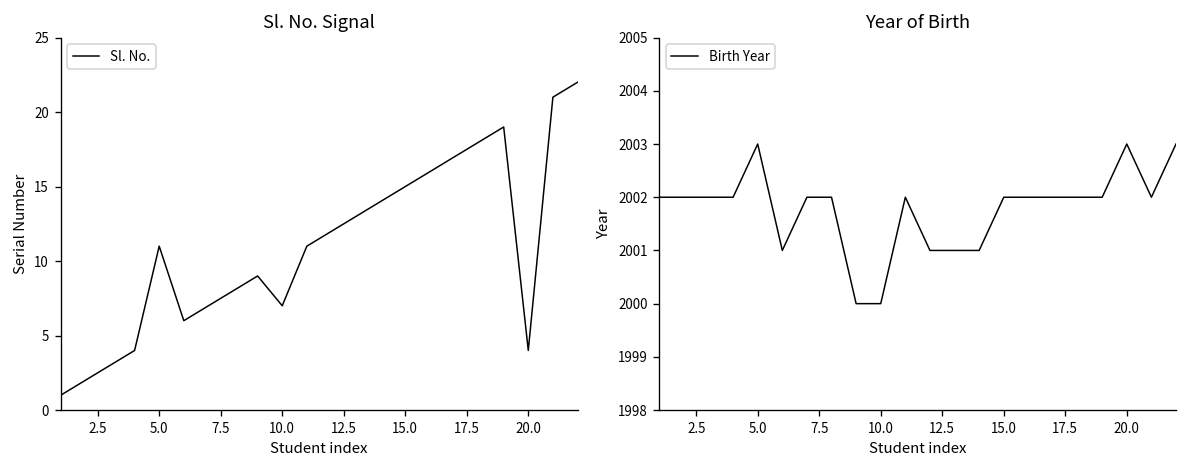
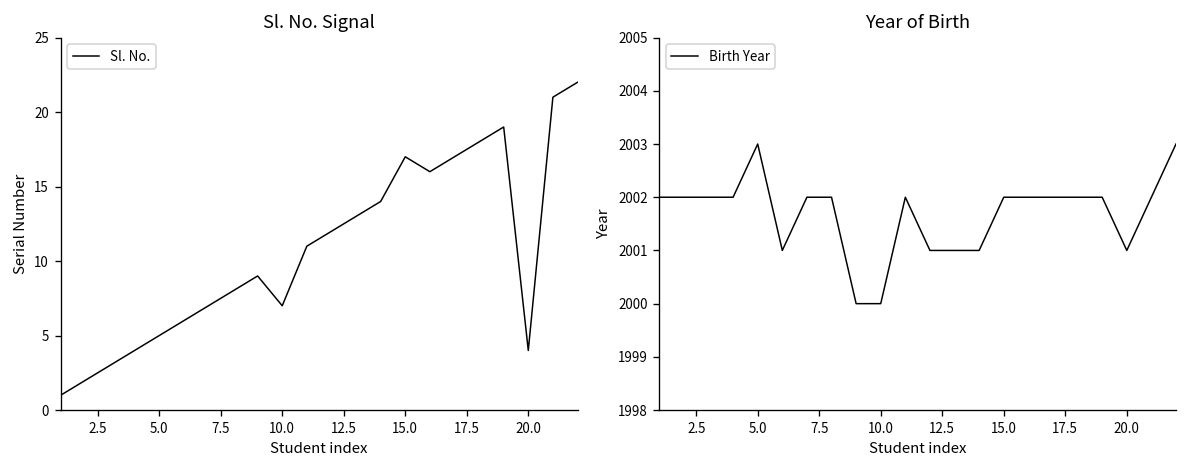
Sl. No. Signal, 5.0: 11 -> 5
Sl. No. Signal, 15.0: 15 -> 17
Year of Birth, 20.0: 2003 -> 2001
